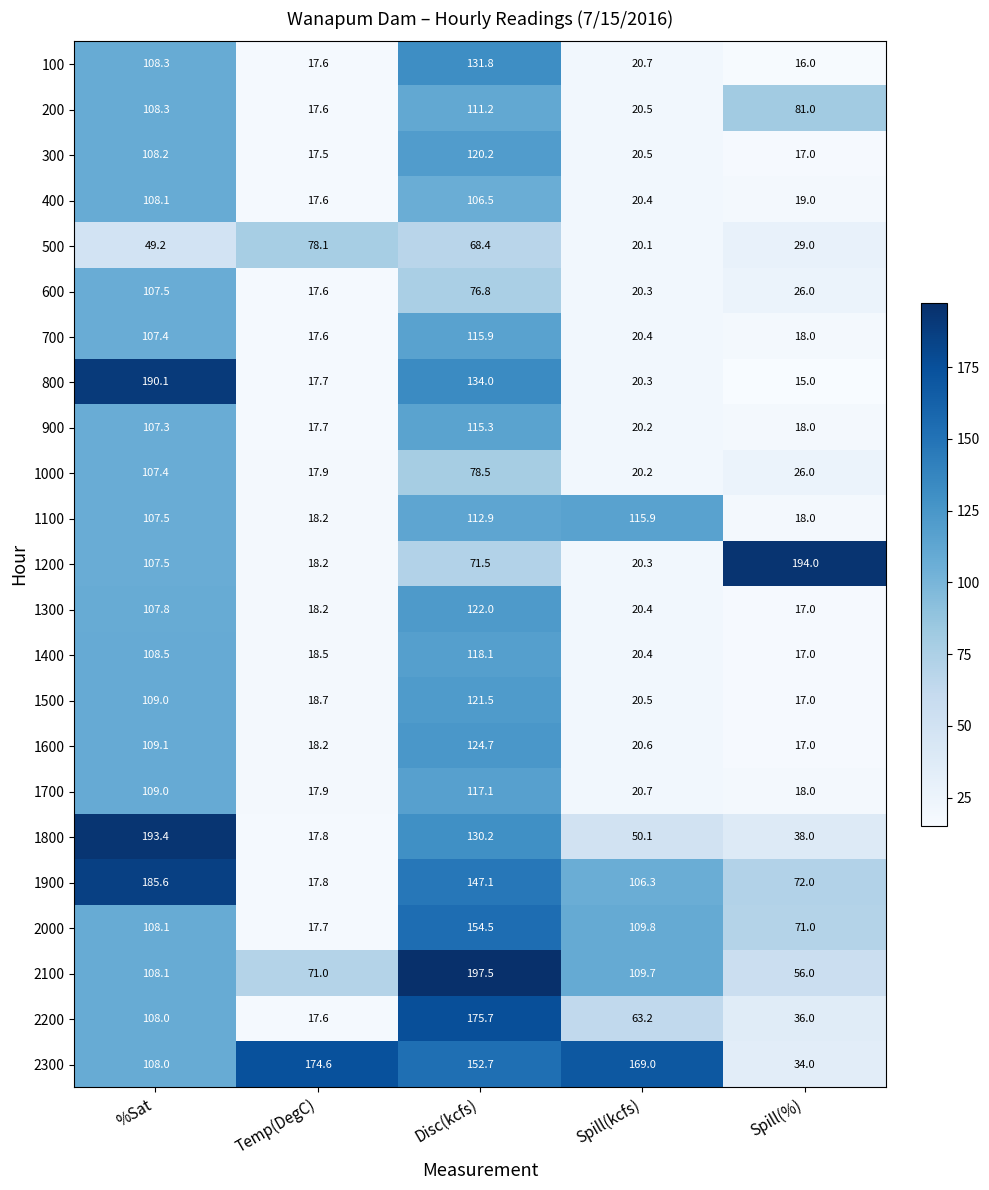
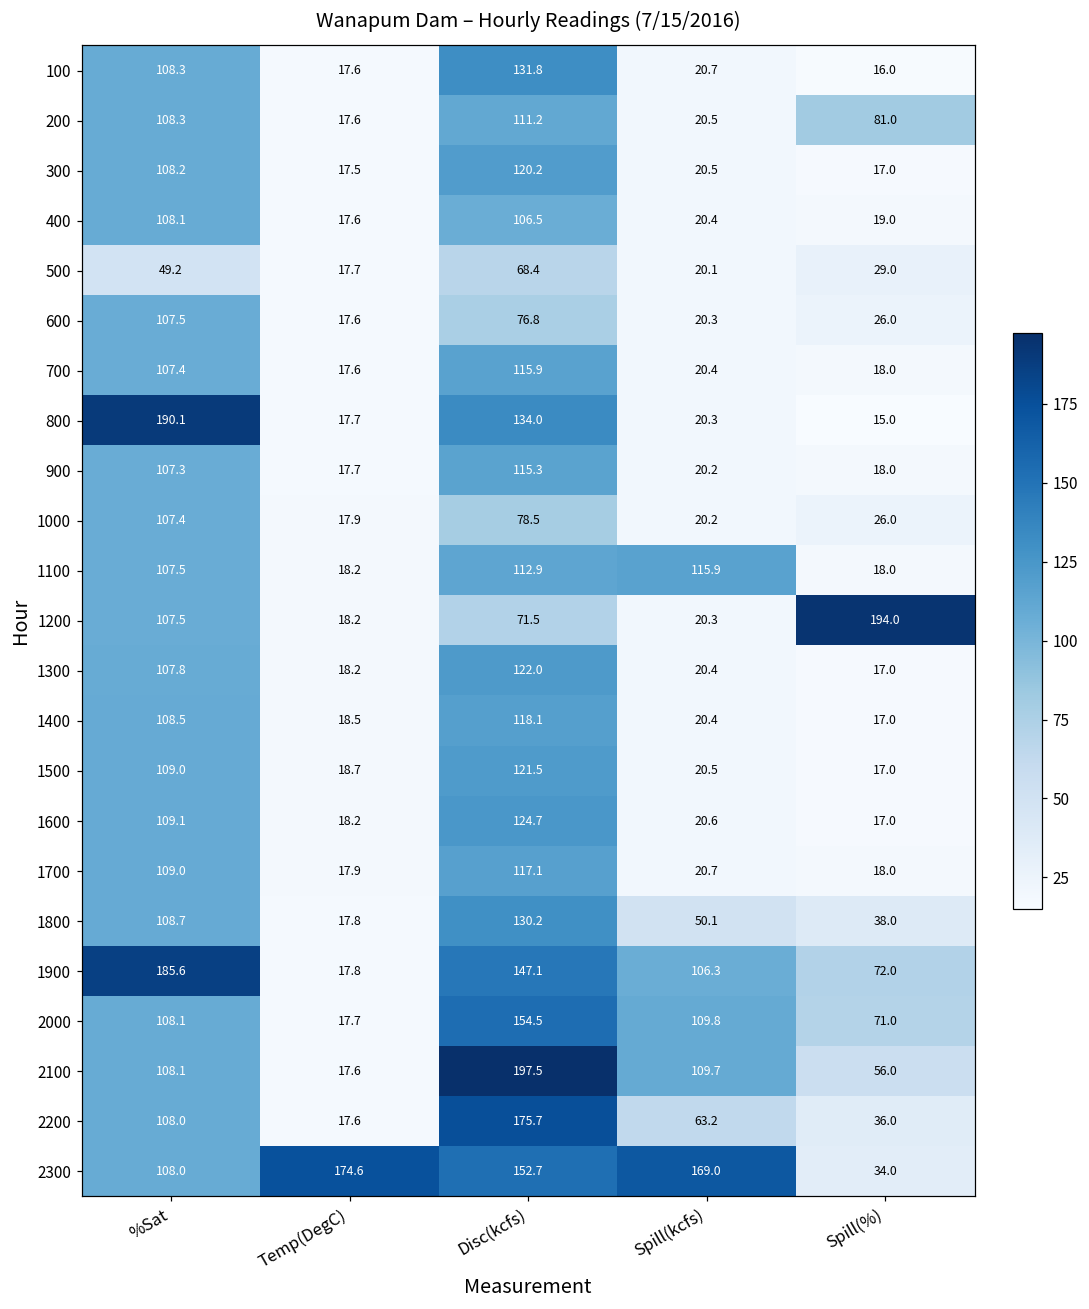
500, Temp(DegC): 78.1 -> 17.7
1800, %Sat: 193.4 -> 108.7
2100, Temp(DegC): 71.0 -> 17.6
